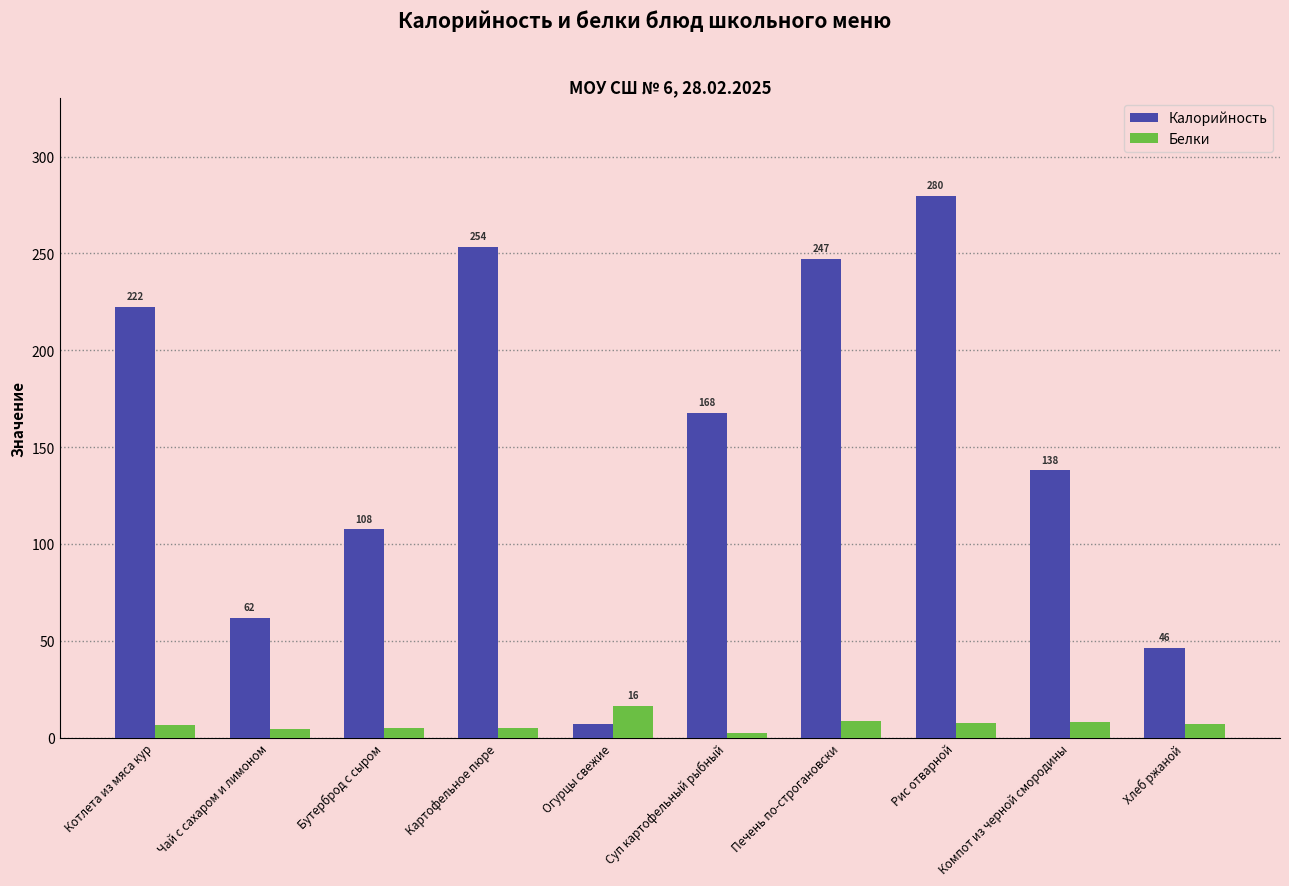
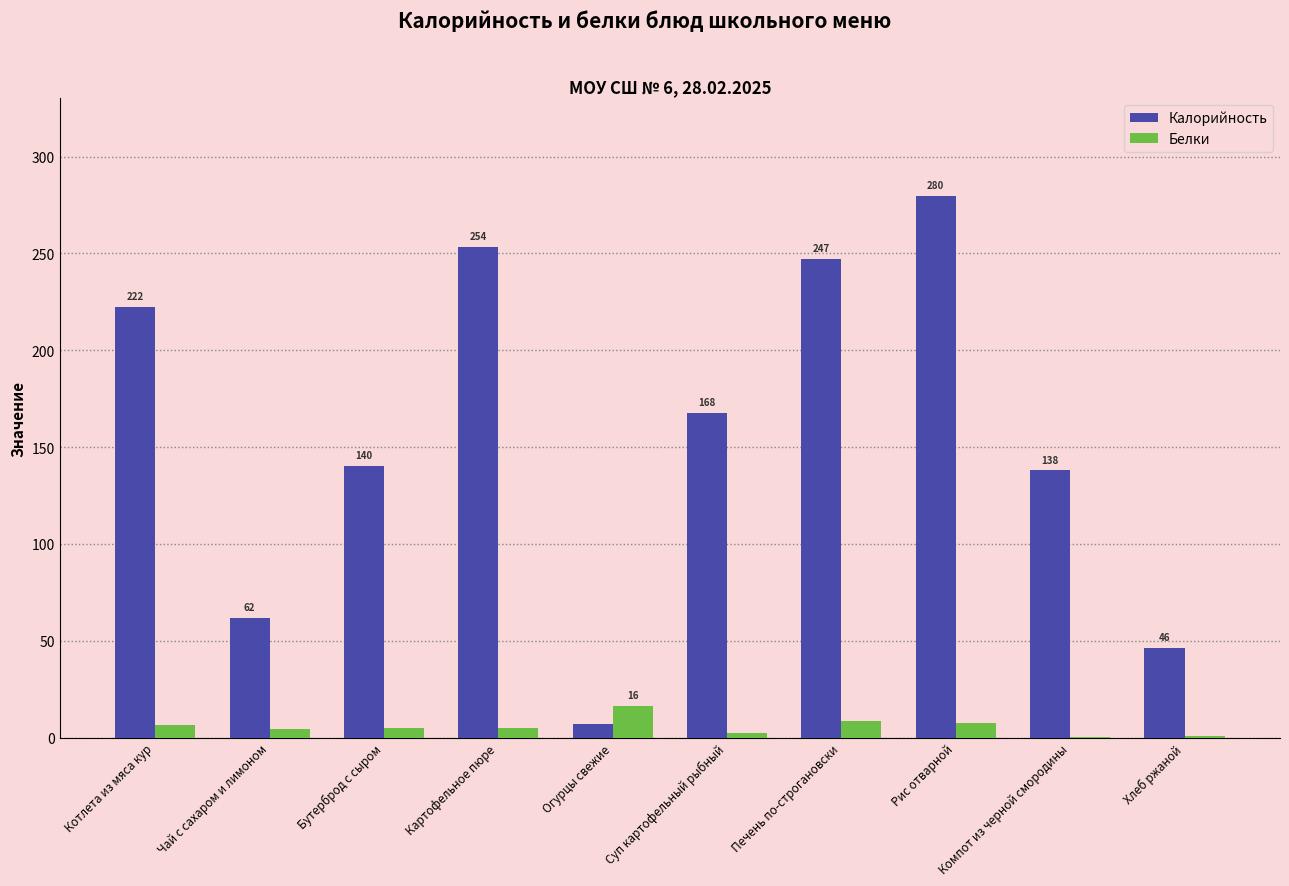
Калорийность, Бутерброд с сыром: 108 -> 140
Белки, Компот из черной смородины: 8 -> 0
Белки, Хлеб ржаной: 7 -> 1
